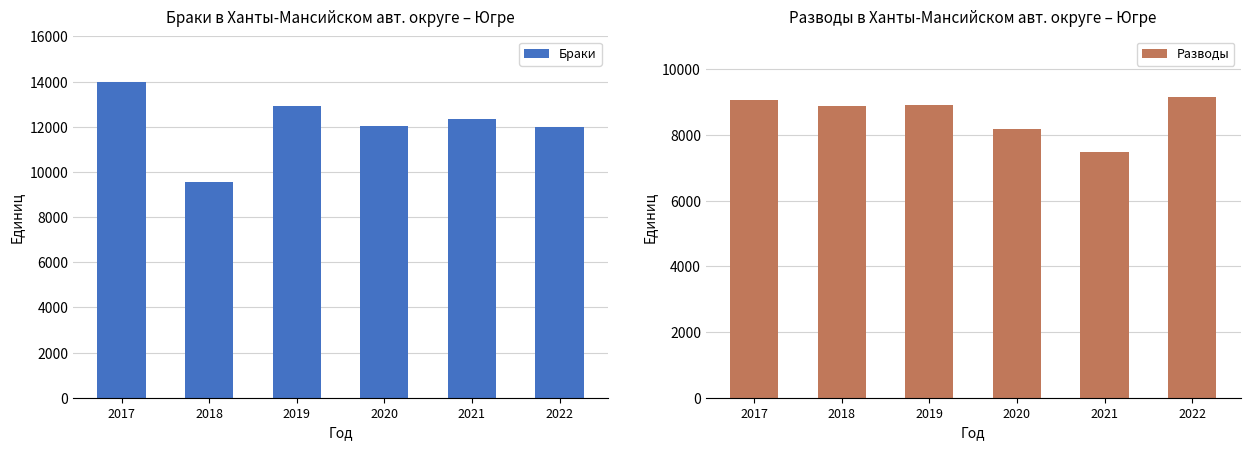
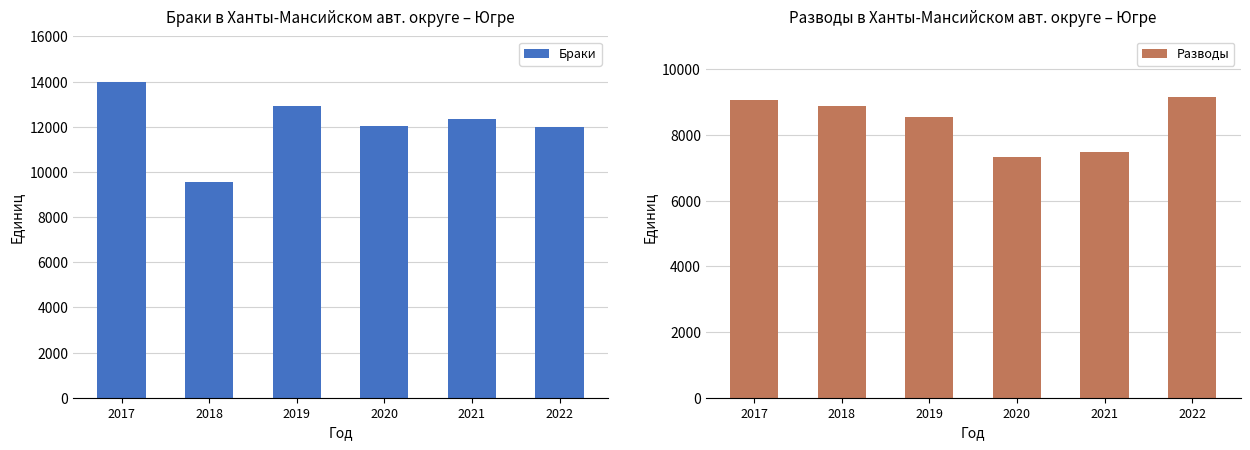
Разводы в Ханты-Мансийском авт. округе – Югре, 2019: 8900 -> 8500
Разводы в Ханты-Мансийском авт. округе – Югре, 2020: 8200 -> 7300
